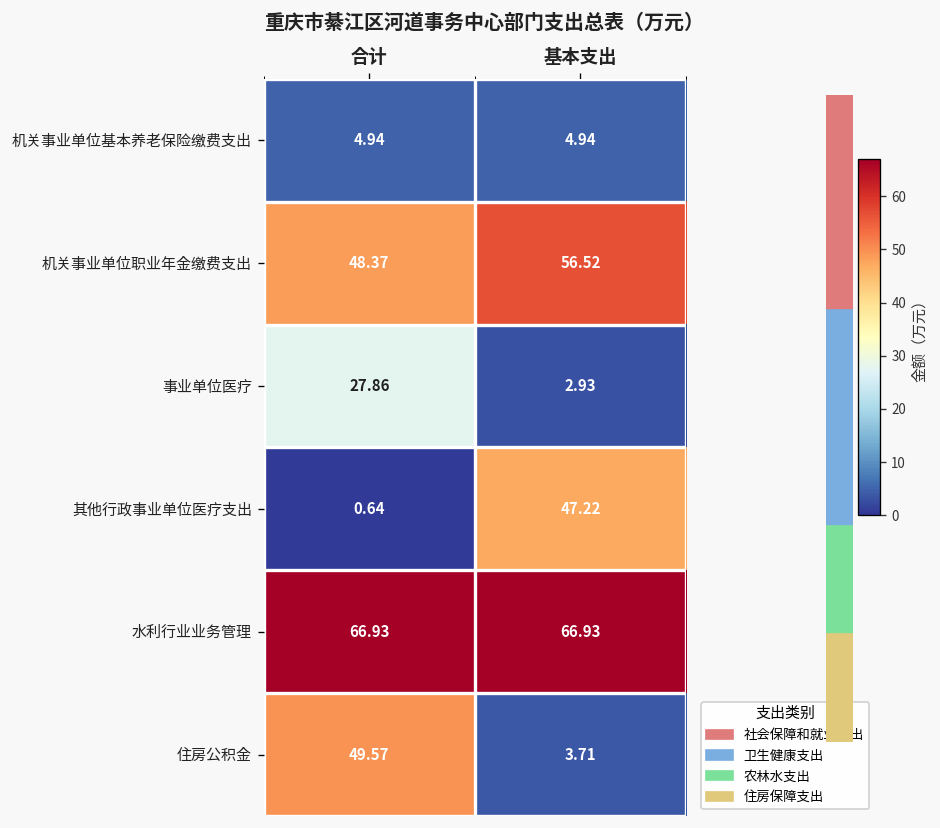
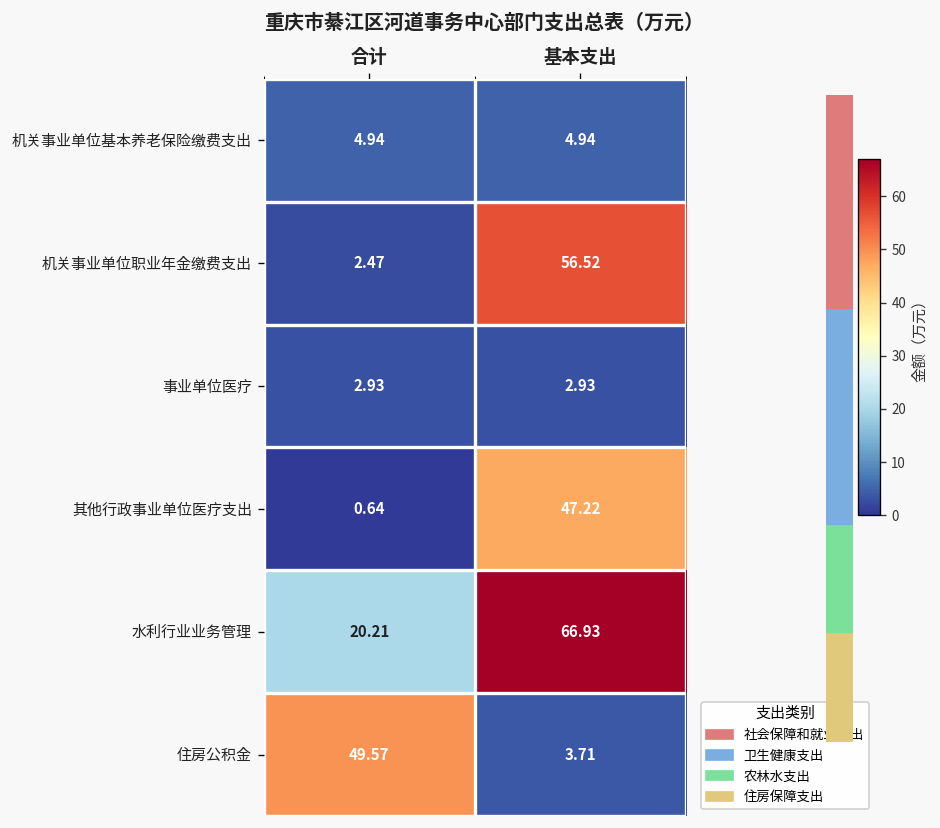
机关事业单位职业年金缴费支出, 合计: 48.37 -> 2.47
事业单位医疗, 合计: 27.86 -> 2.93
水利行业业务管理, 合计: 66.93 -> 20.21
